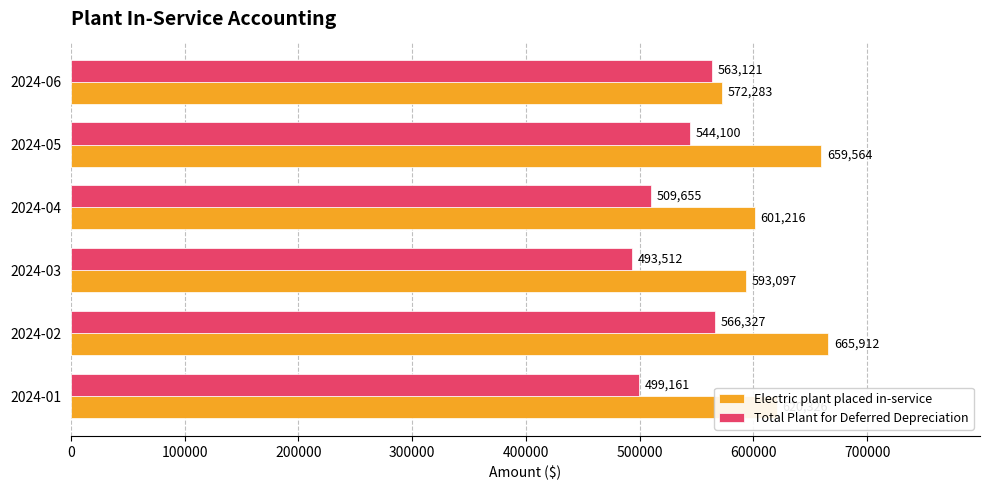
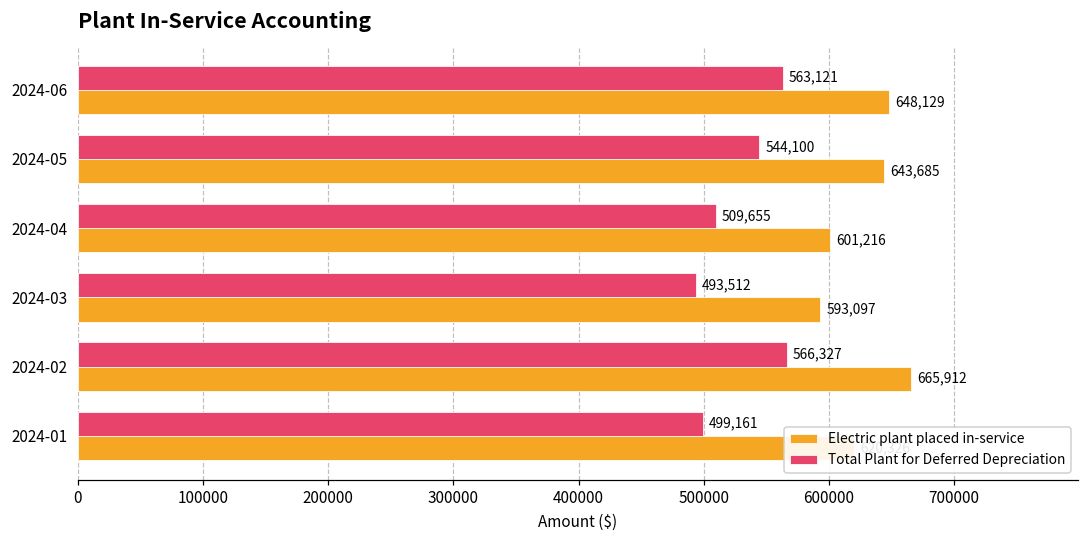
Electric plant placed in-service, 2024-06: 572,283 -> 648,129
Electric plant placed in-service, 2024-05: 659,564 -> 643,685
